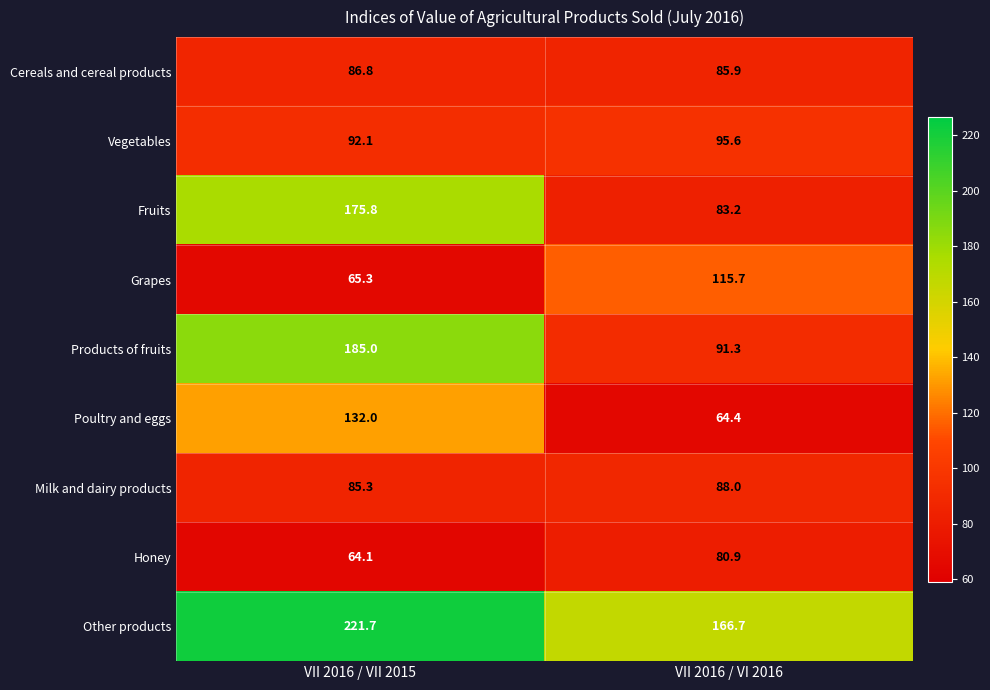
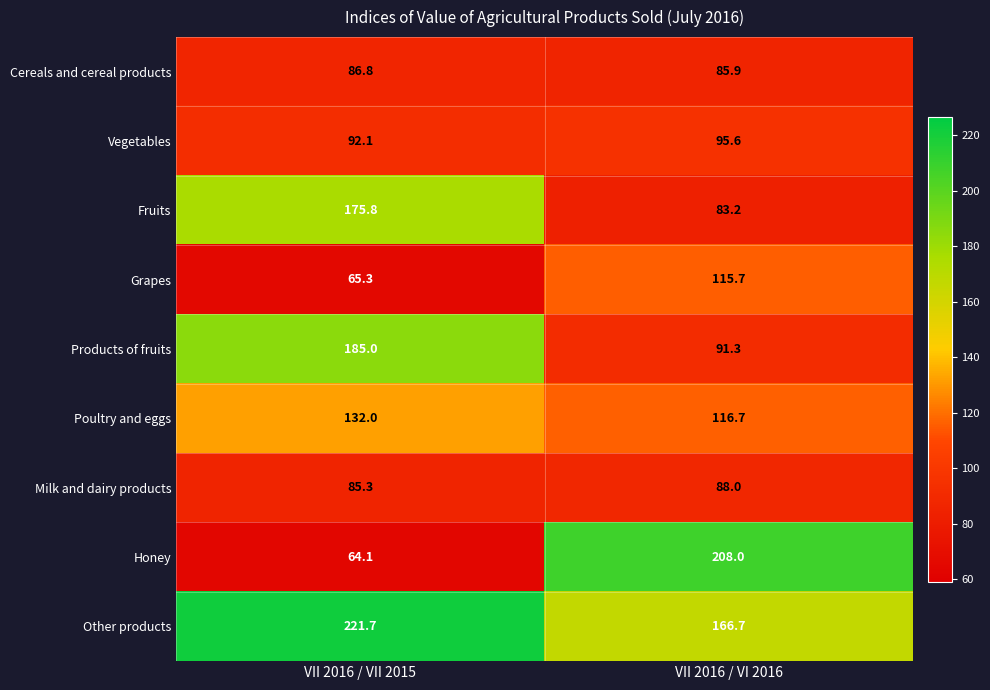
Poultry and eggs, VII 2016 / VI 2016: 64.4 -> 116.7
Honey, VII 2016 / VI 2016: 80.9 -> 208.0
